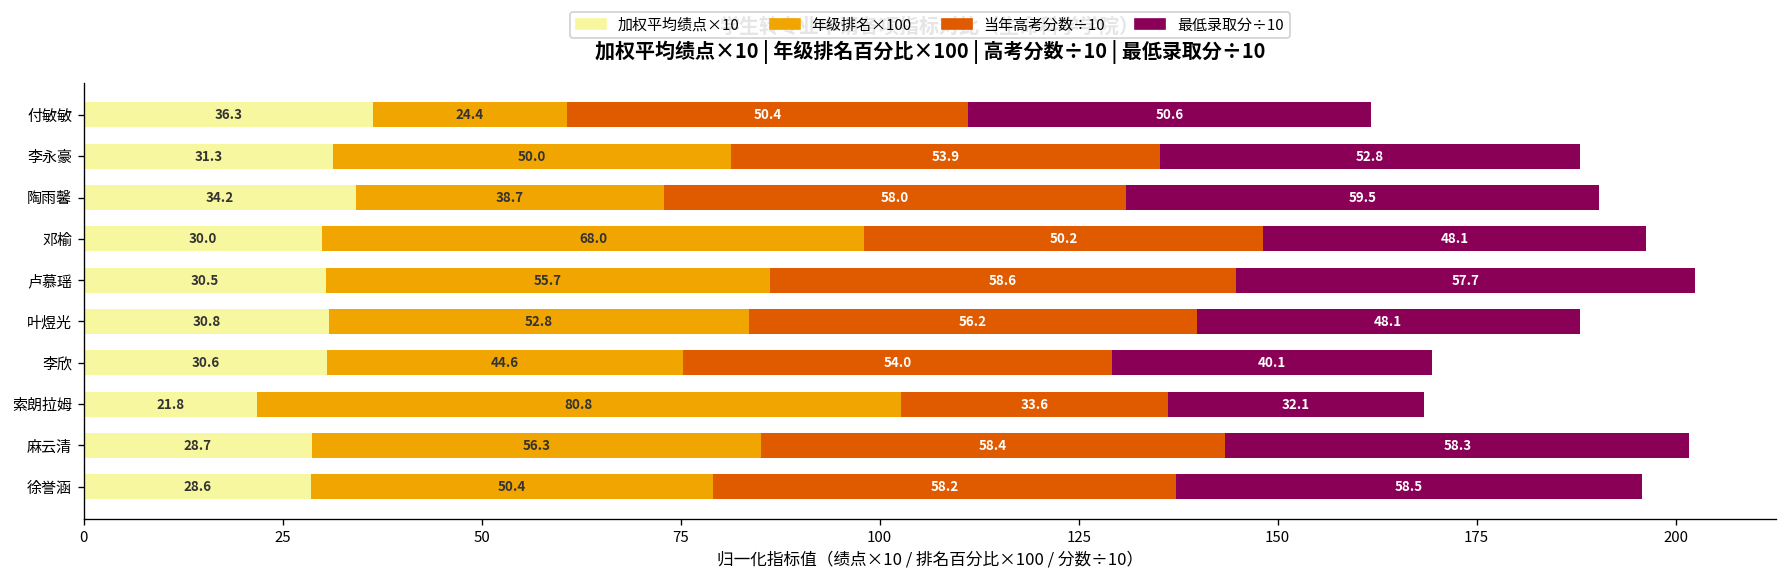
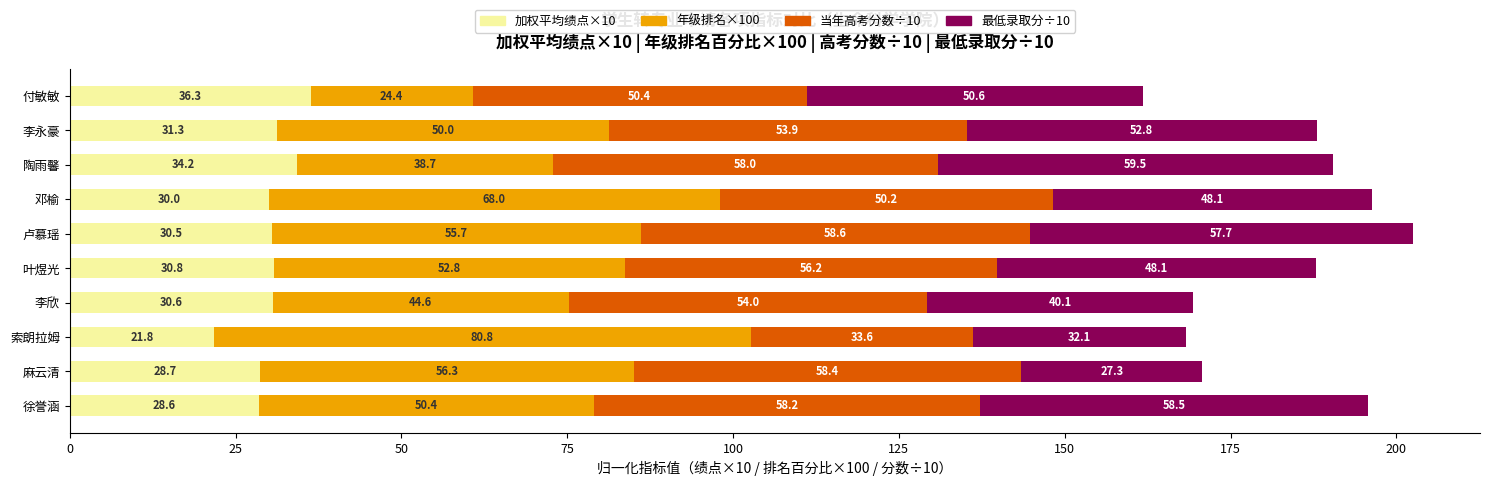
最低录取分÷10, 麻云清: 58.3 -> 27.3
